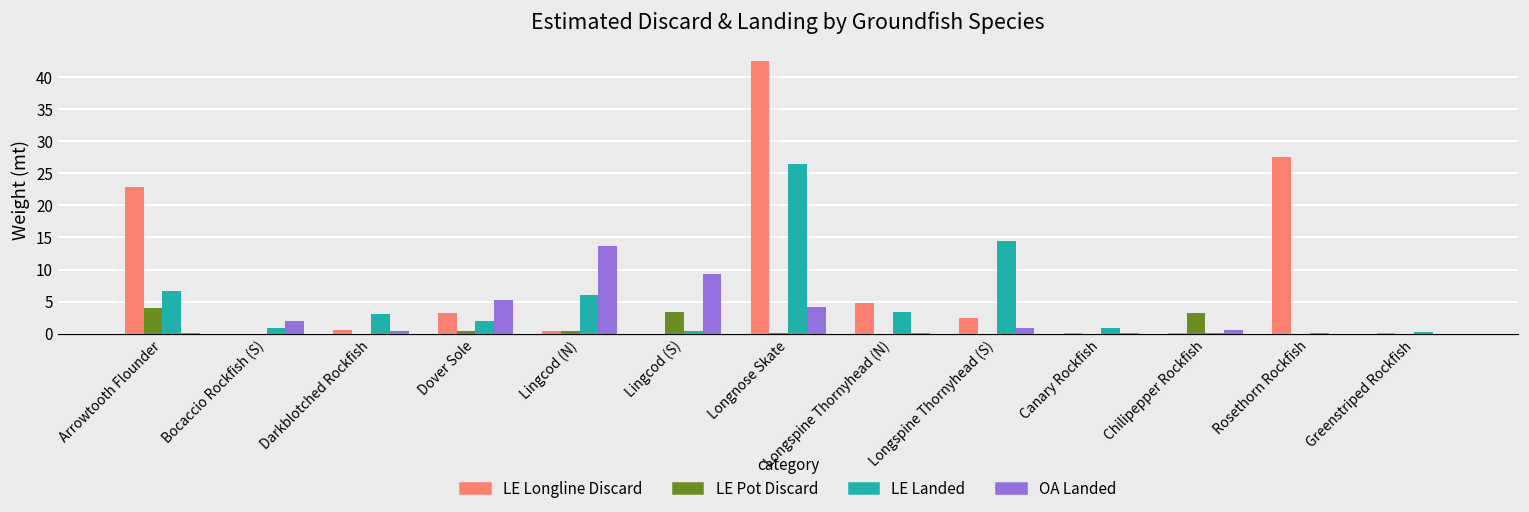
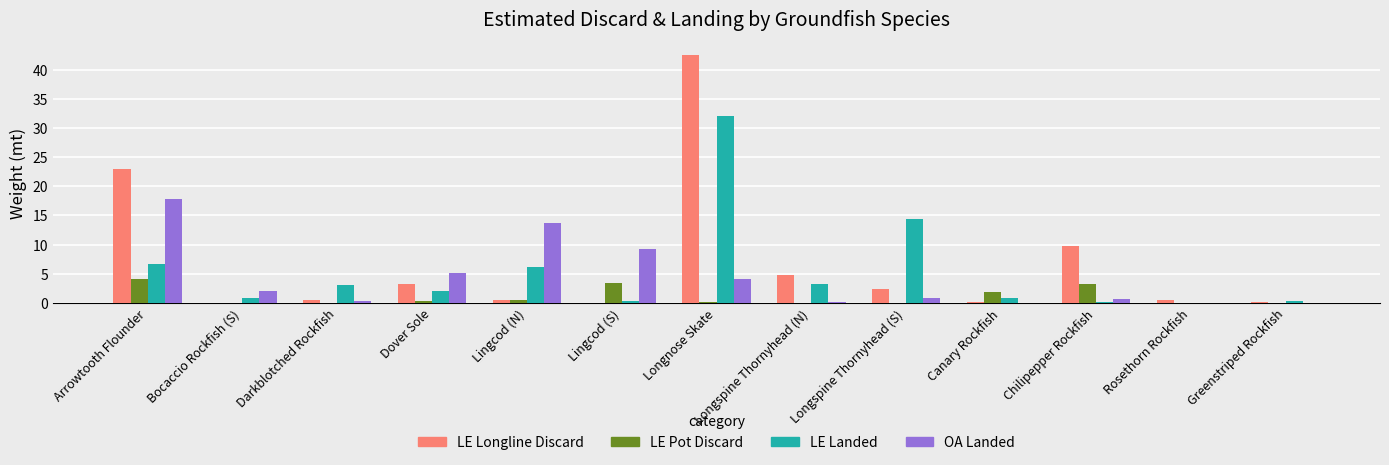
OA Landed, Arrowtooth Flounder: 0 -> 18
LE Landed, Longnose Skate: 26 -> 32
LE Pot Discard, Canary Rockfish: 0 -> 2
LE Longline Discard, Chilipepper Rockfish: 0 -> 10
LE Longline Discard, Rosethorn Rockfish: 28 -> 0
